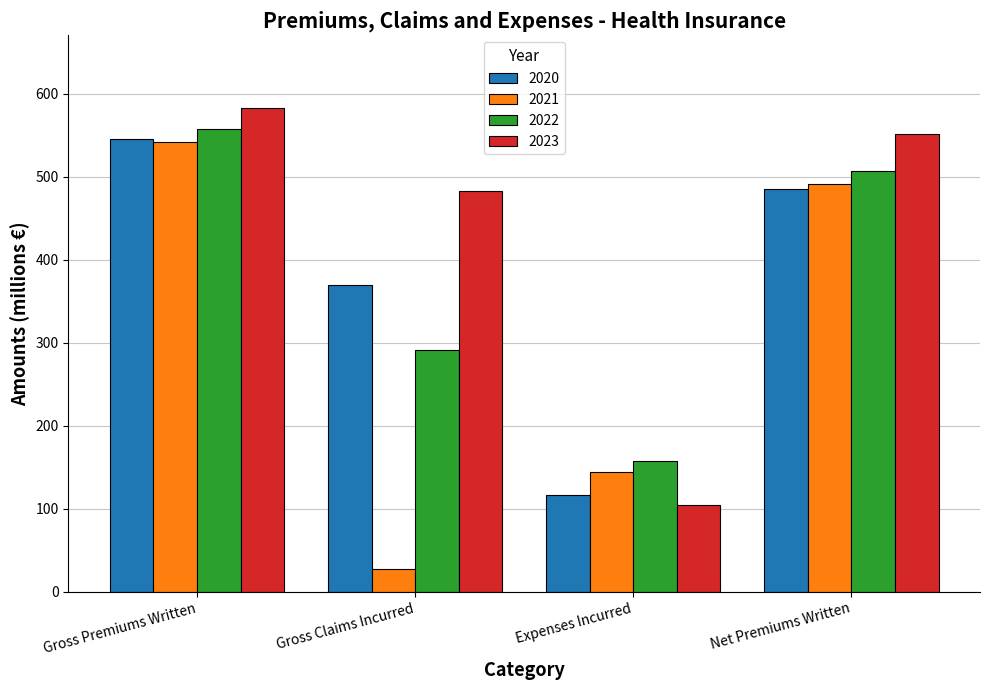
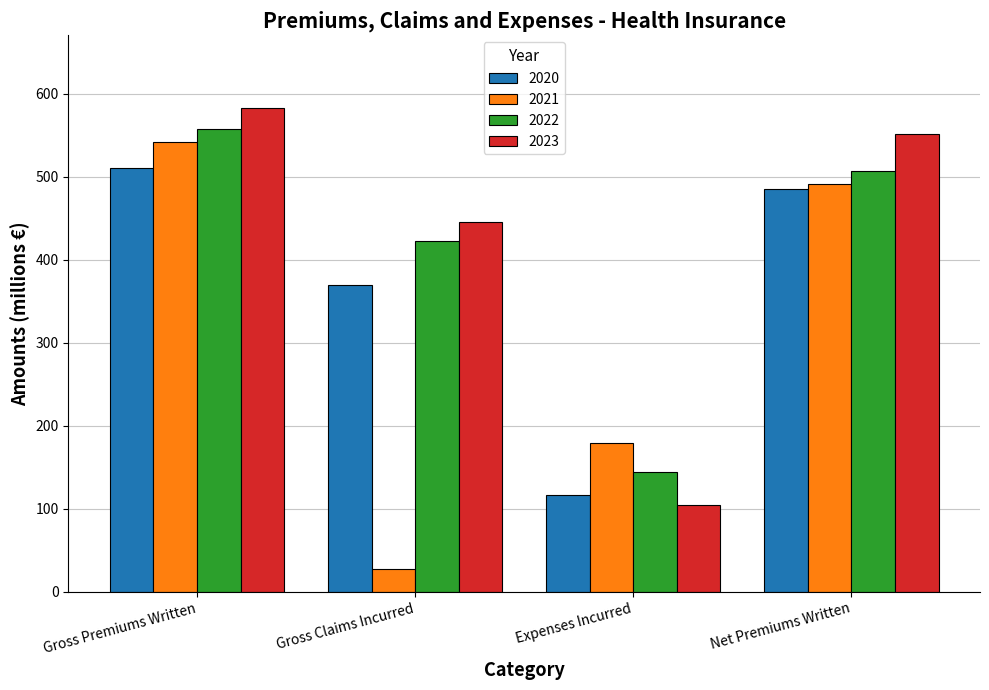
2020, Gross Premiums Written: 550 -> 510
2022, Gross Claims Incurred: 290 -> 420
2023, Gross Claims Incurred: 480 -> 450
2021, Expenses Incurred: 140 -> 180
2022, Expenses Incurred: 160 -> 140
